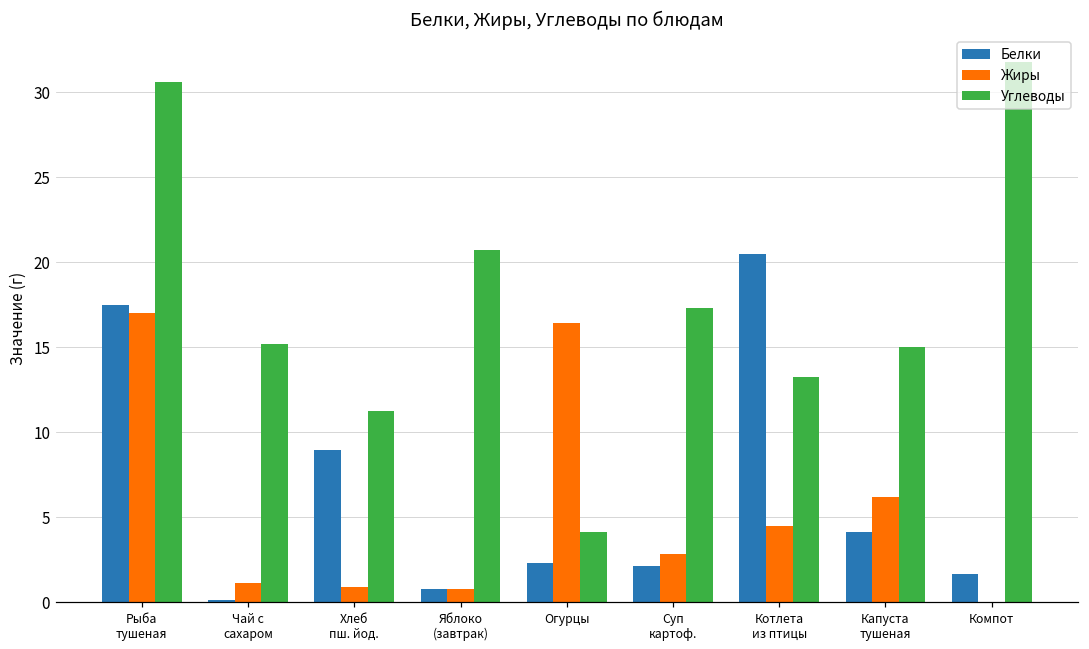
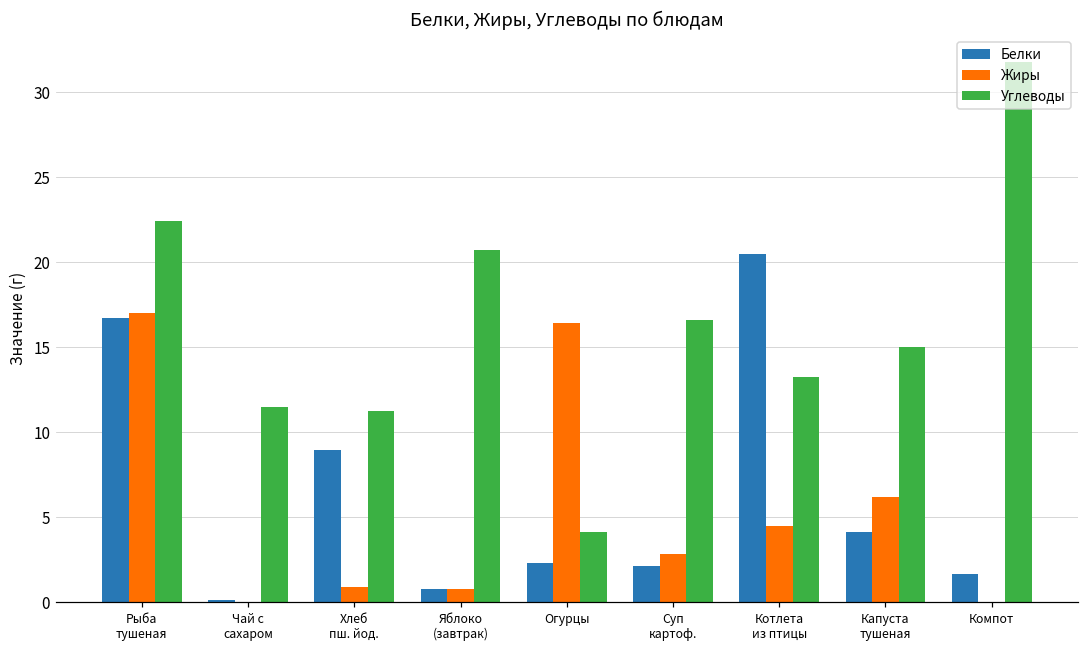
Белки, Рыба тушеная: 17.5 -> 16.7
Углеводы, Рыба тушеная: 30.6 -> 22.4
Жиры, Чай с сахаром: 1.1 -> 0.0
Углеводы, Чай с сахаром: 15.2 -> 11.5
Углеводы, Суп картоф.: 17.3 -> 16.6
